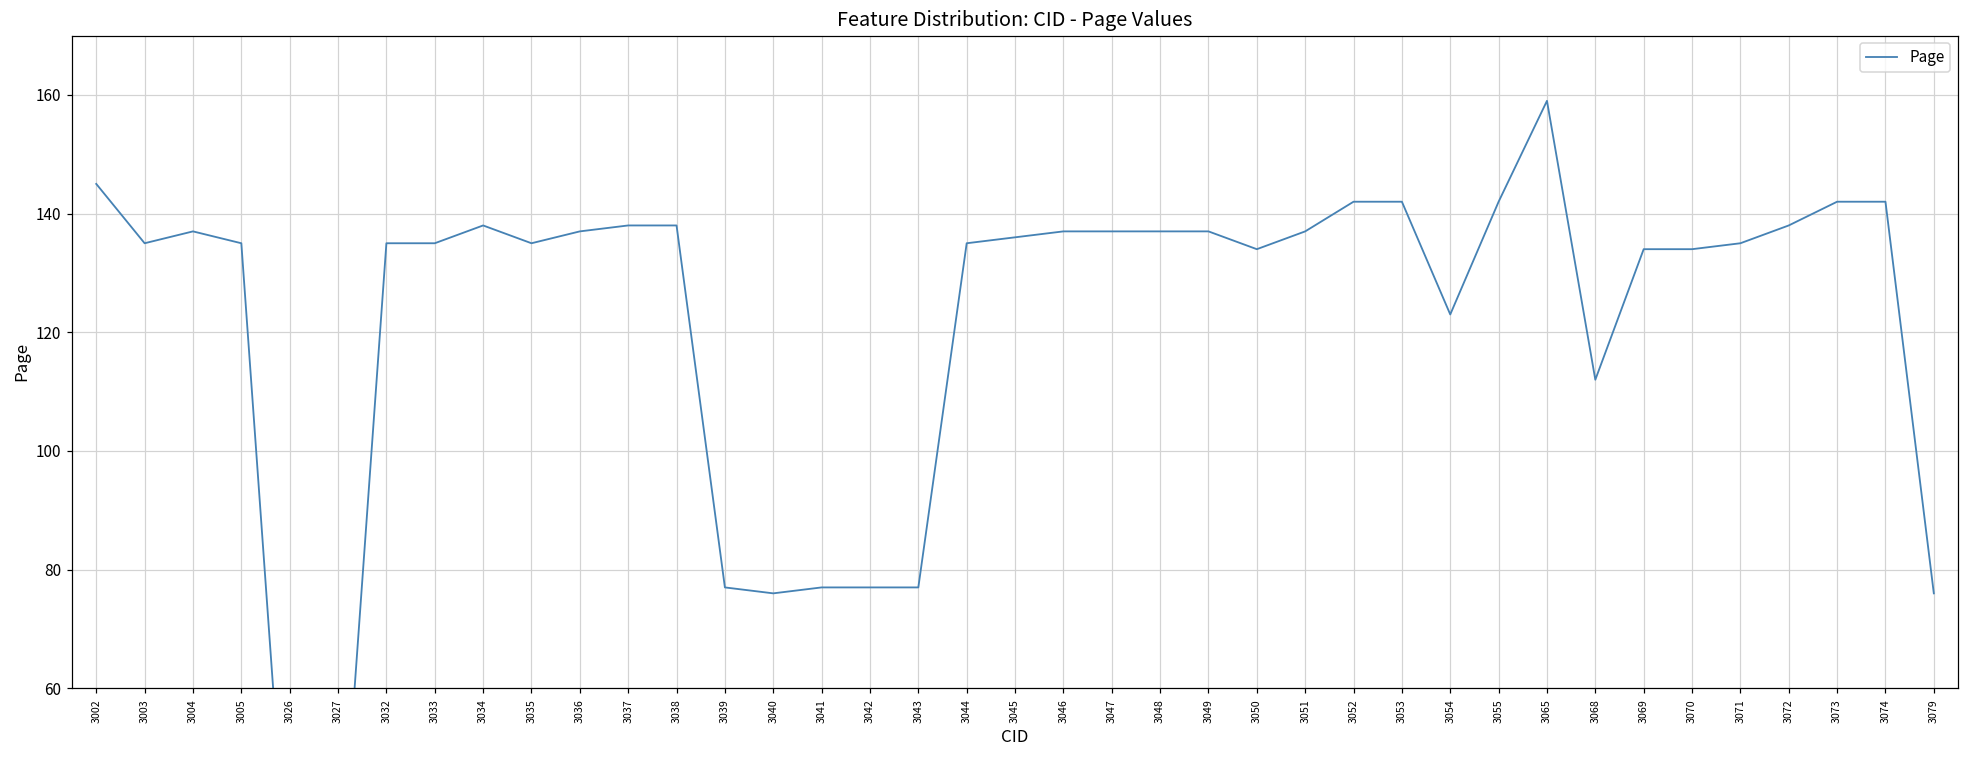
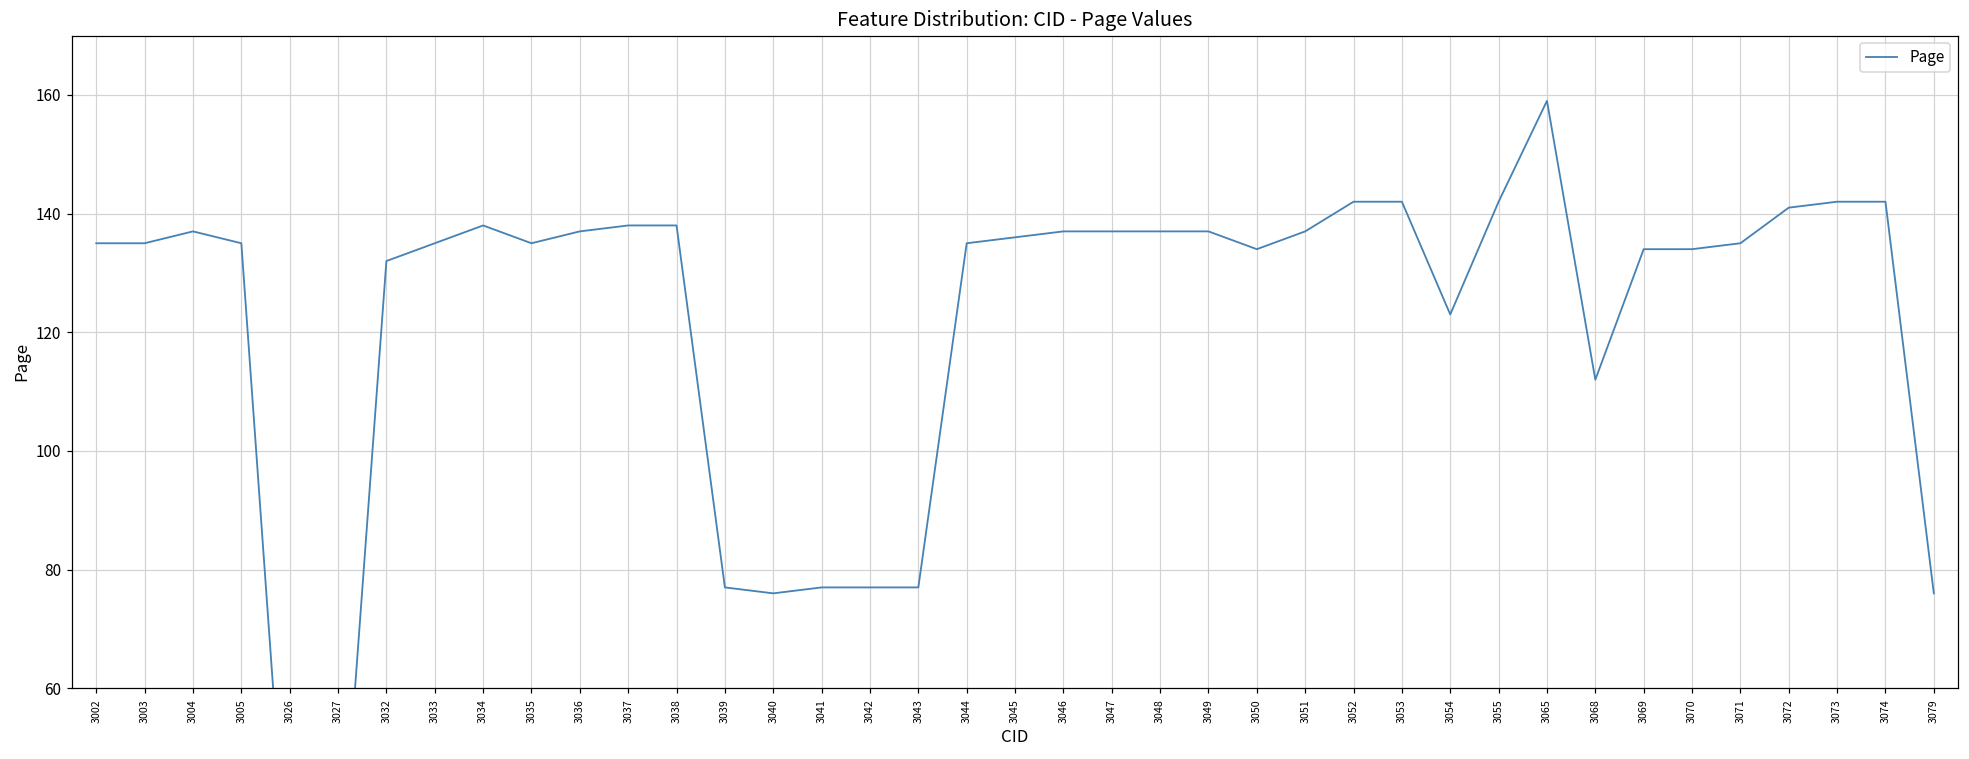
3002: 145 -> 135
3032: 135 -> 132
3072: 138 -> 141
